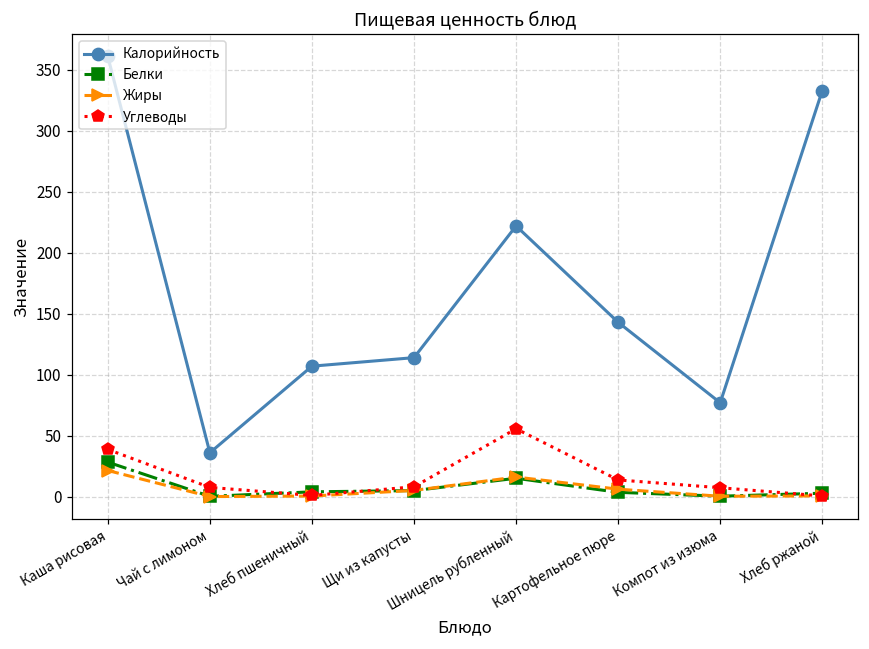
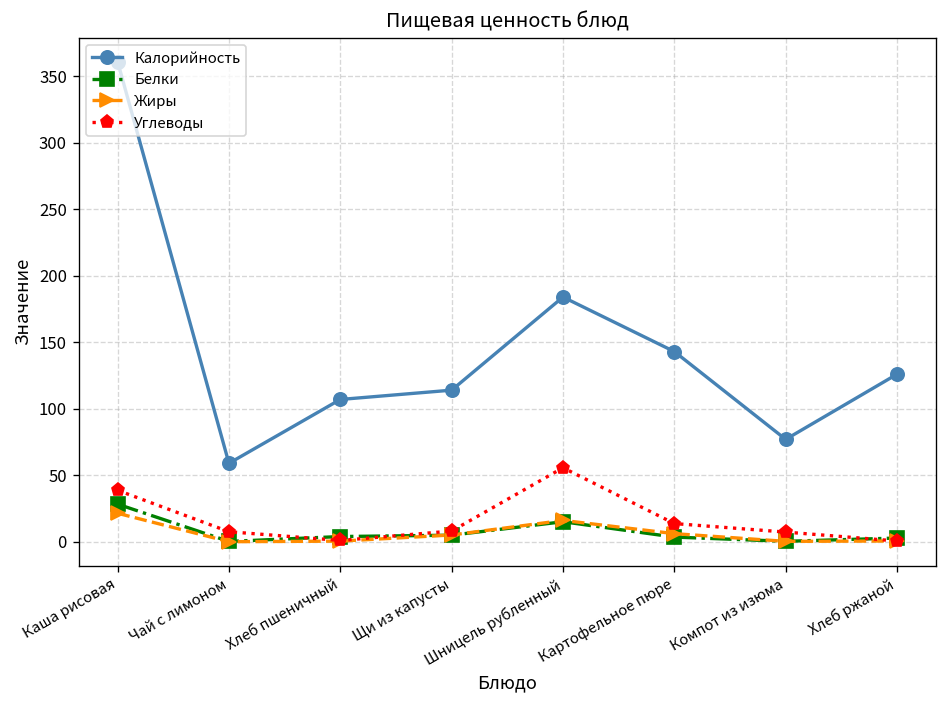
Калорийность, Чай с лимоном: 36 -> 59
Калорийность, Шницель рубленный: 222 -> 184
Калорийность, Хлеб ржаной: 333 -> 126
